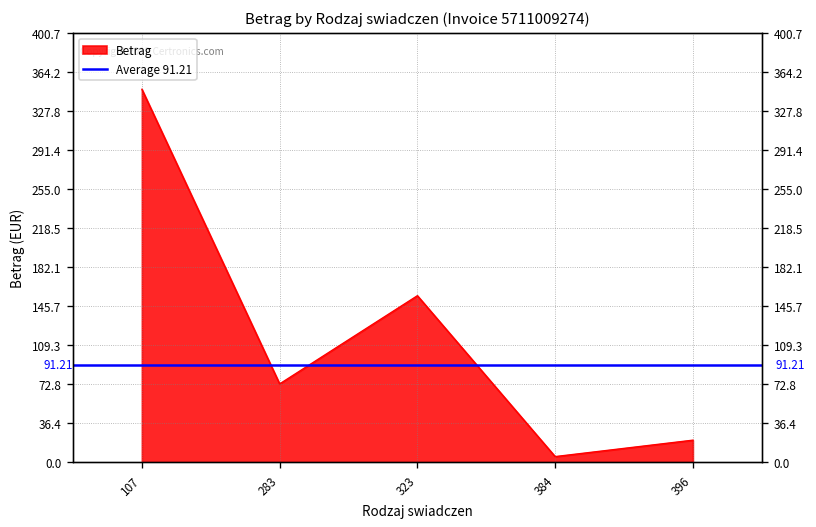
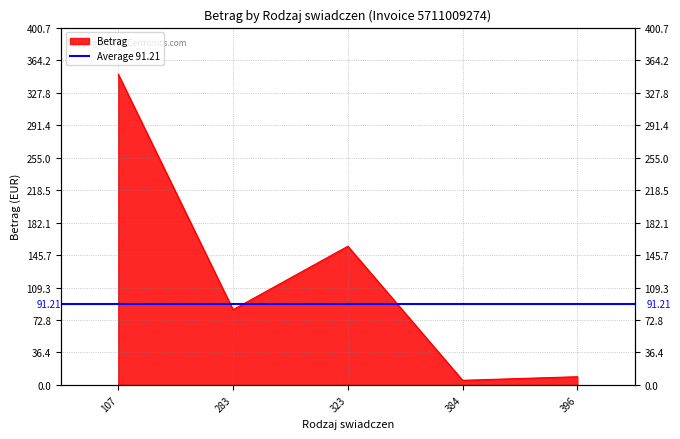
283: 70 -> 80
396: 20 -> 10
